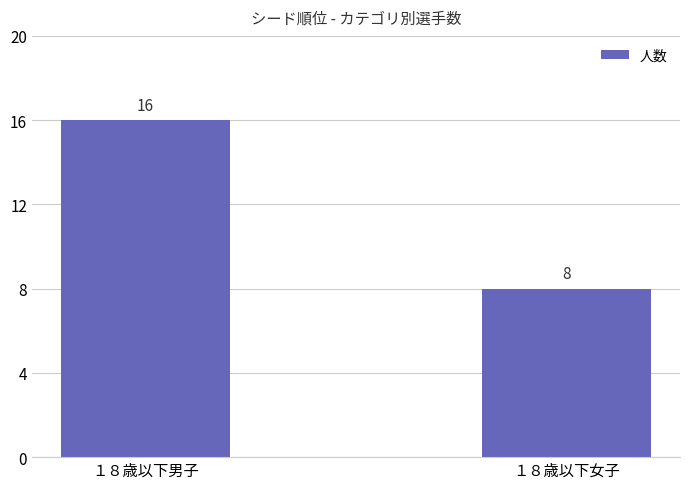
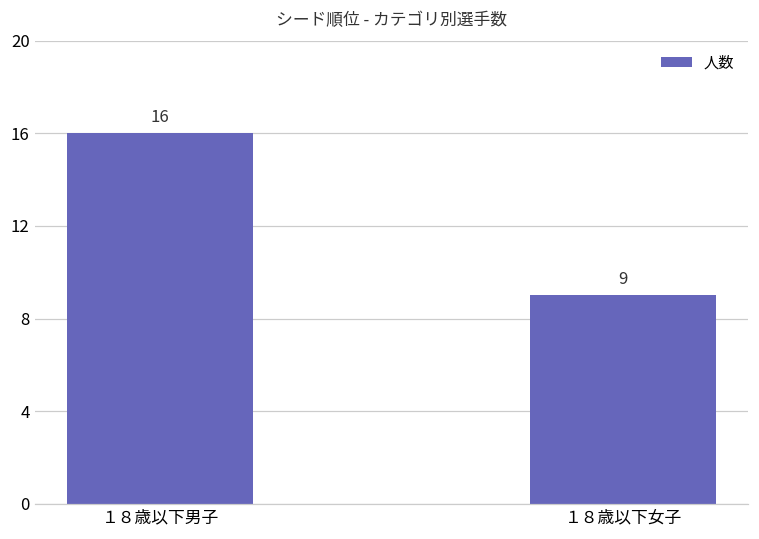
１８歳以下女子: 8 -> 9
